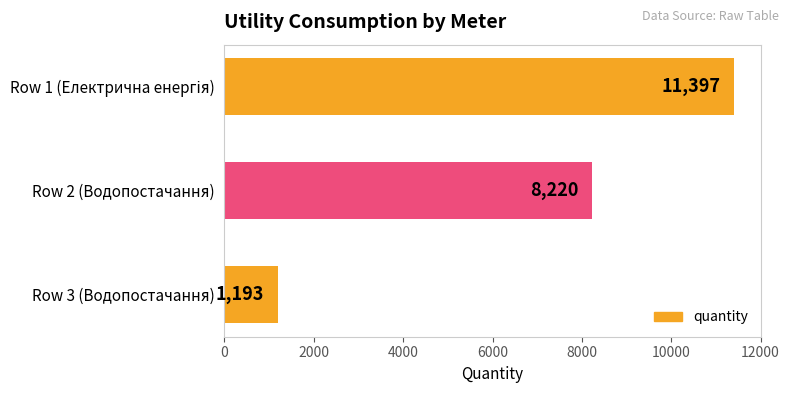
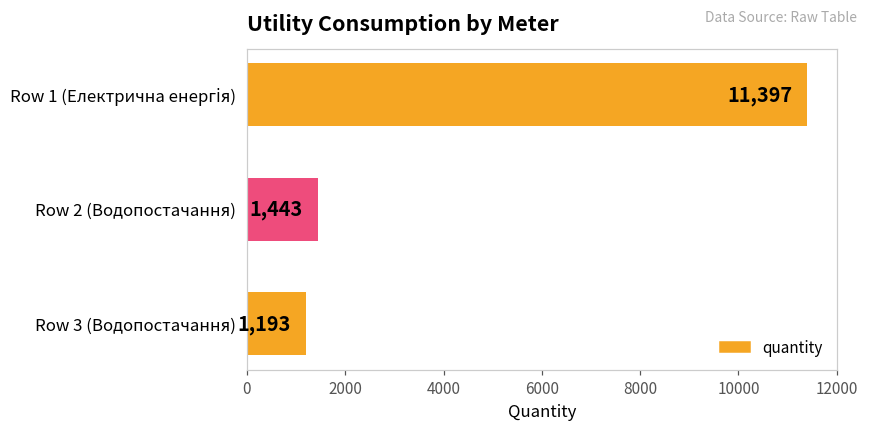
Row 2 (Водопостачання): 8,220 -> 1,443
